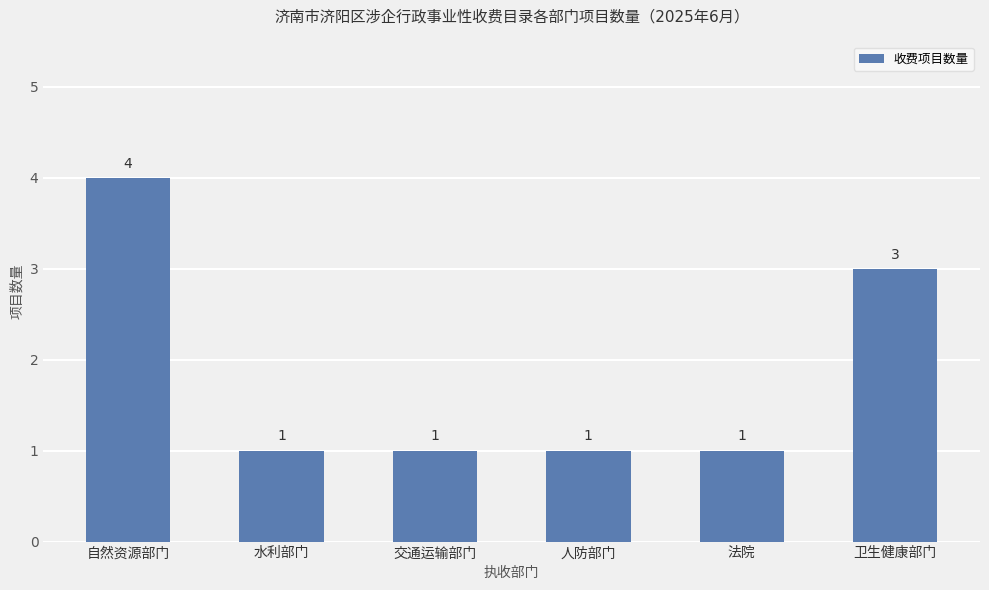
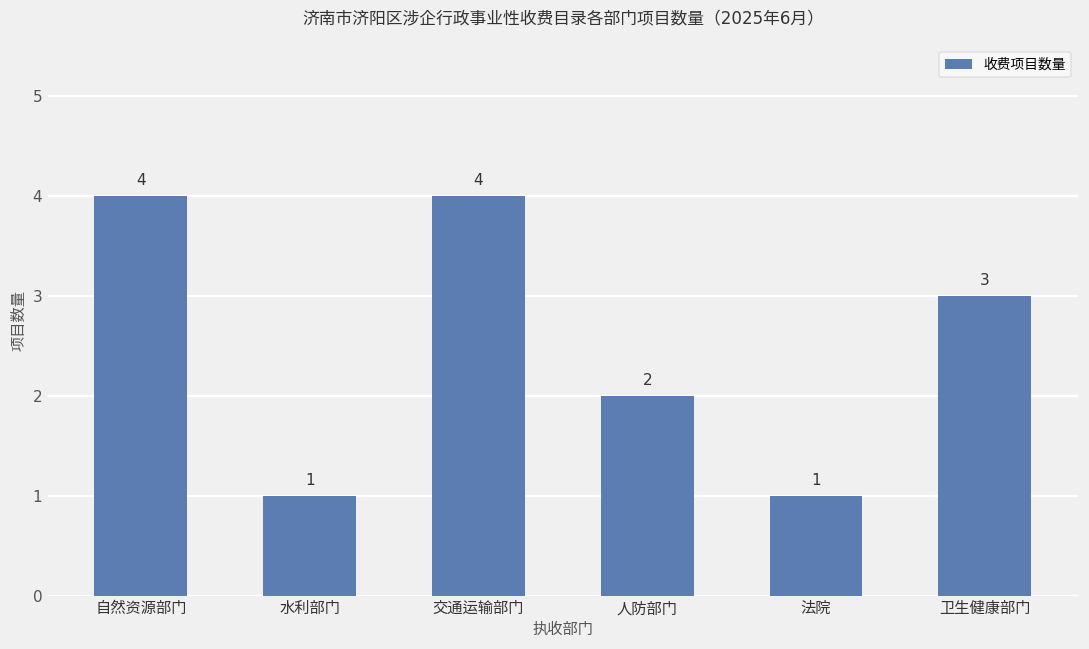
交通运输部门: 1 -> 4
人防部门: 1 -> 2
